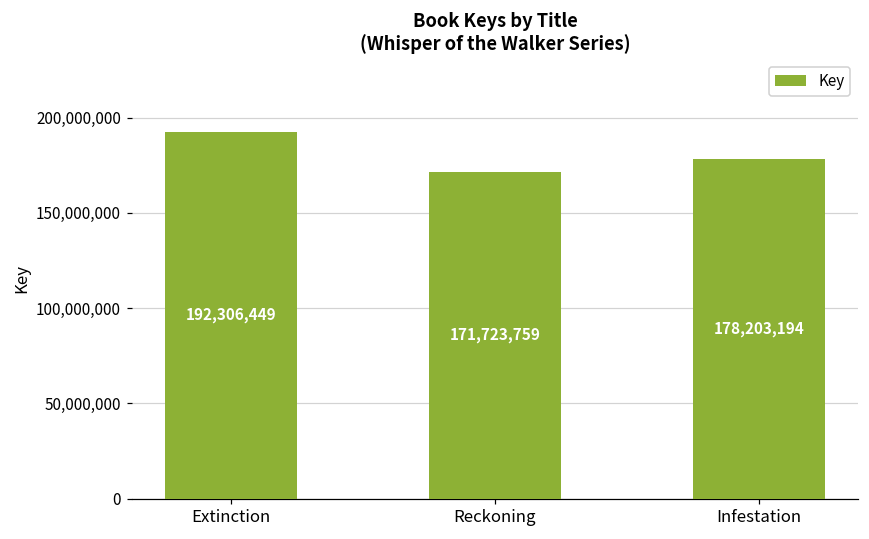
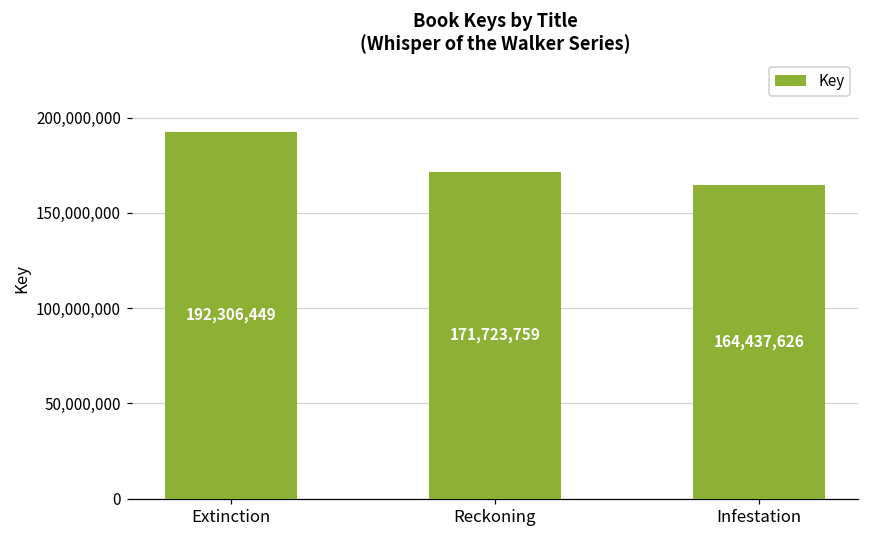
Infestation: 178,203,194 -> 164,437,626
